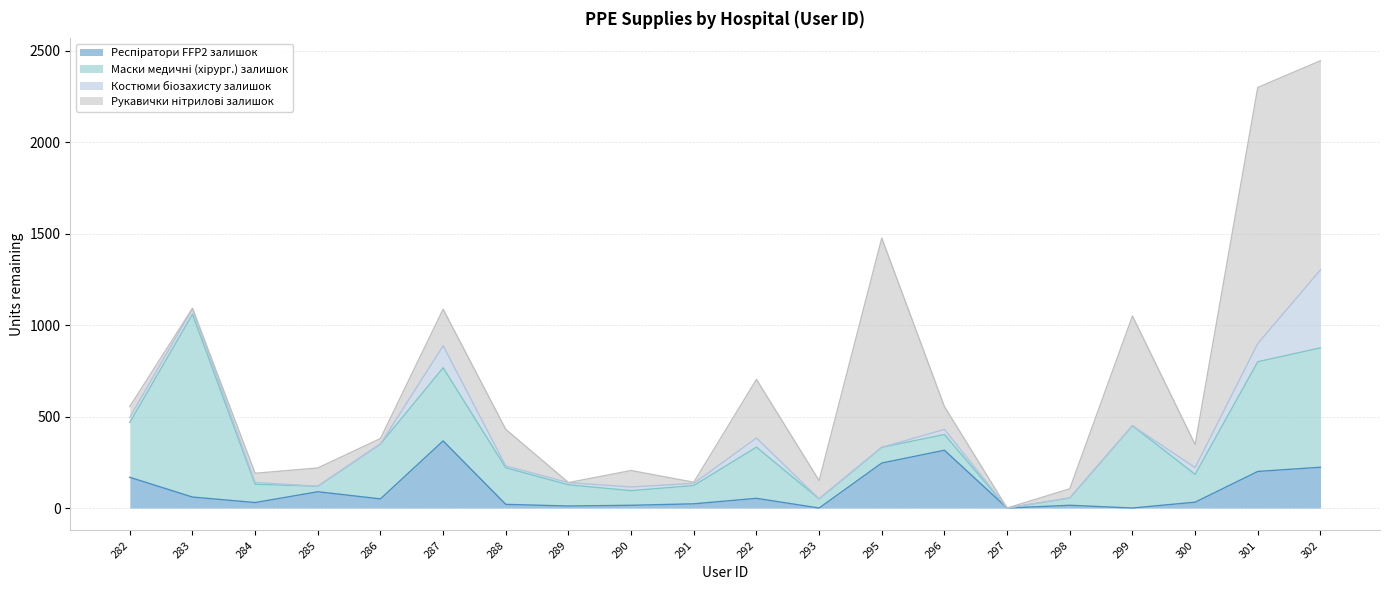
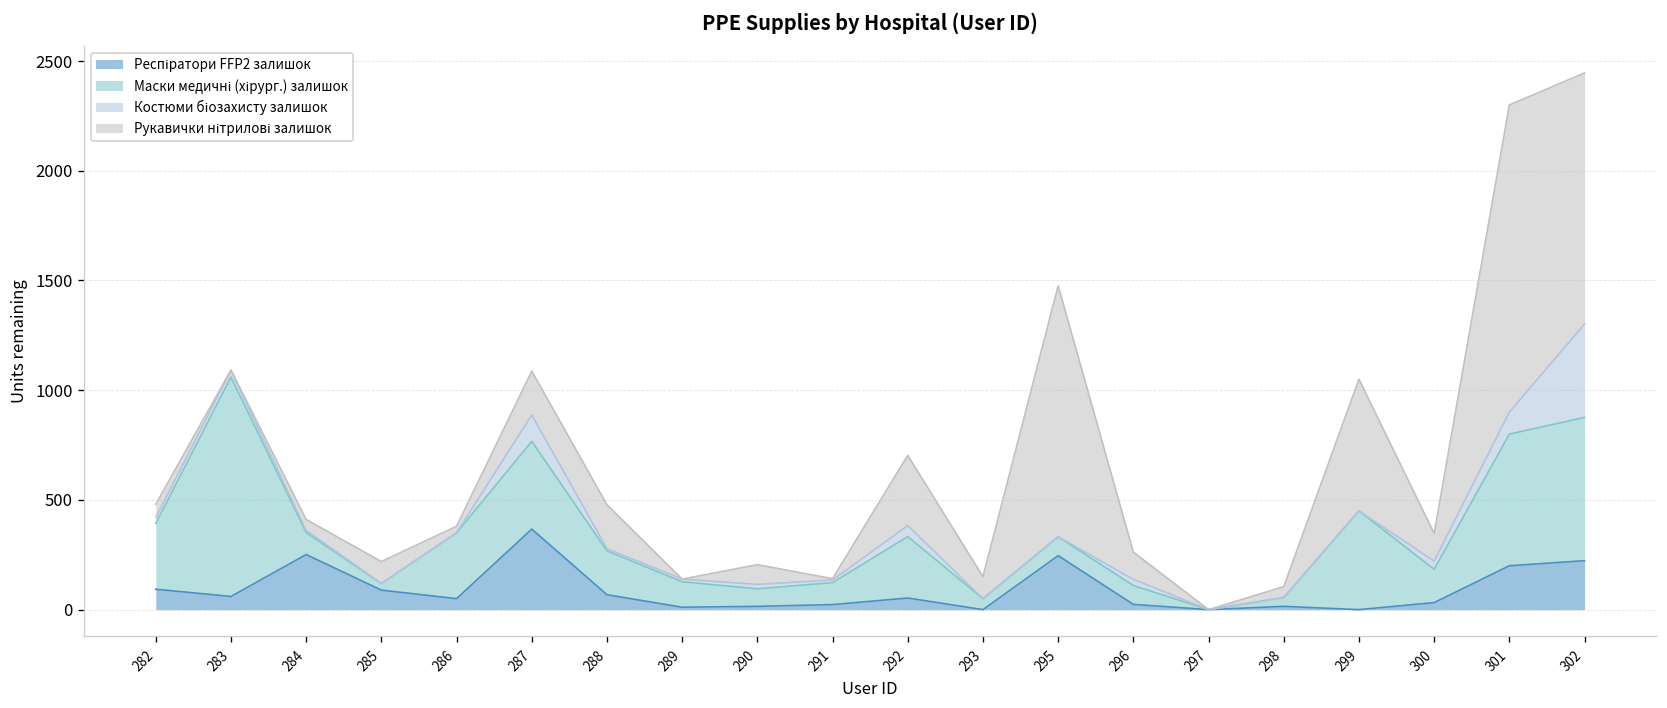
Респіратори FFP2 залишок, 282: 170 -> 90
Респіратори FFP2 залишок, 284: 30 -> 250
Респіратори FFP2 залишок, 288: 20 -> 70
Респіратори FFP2 залишок, 296: 320 -> 20
